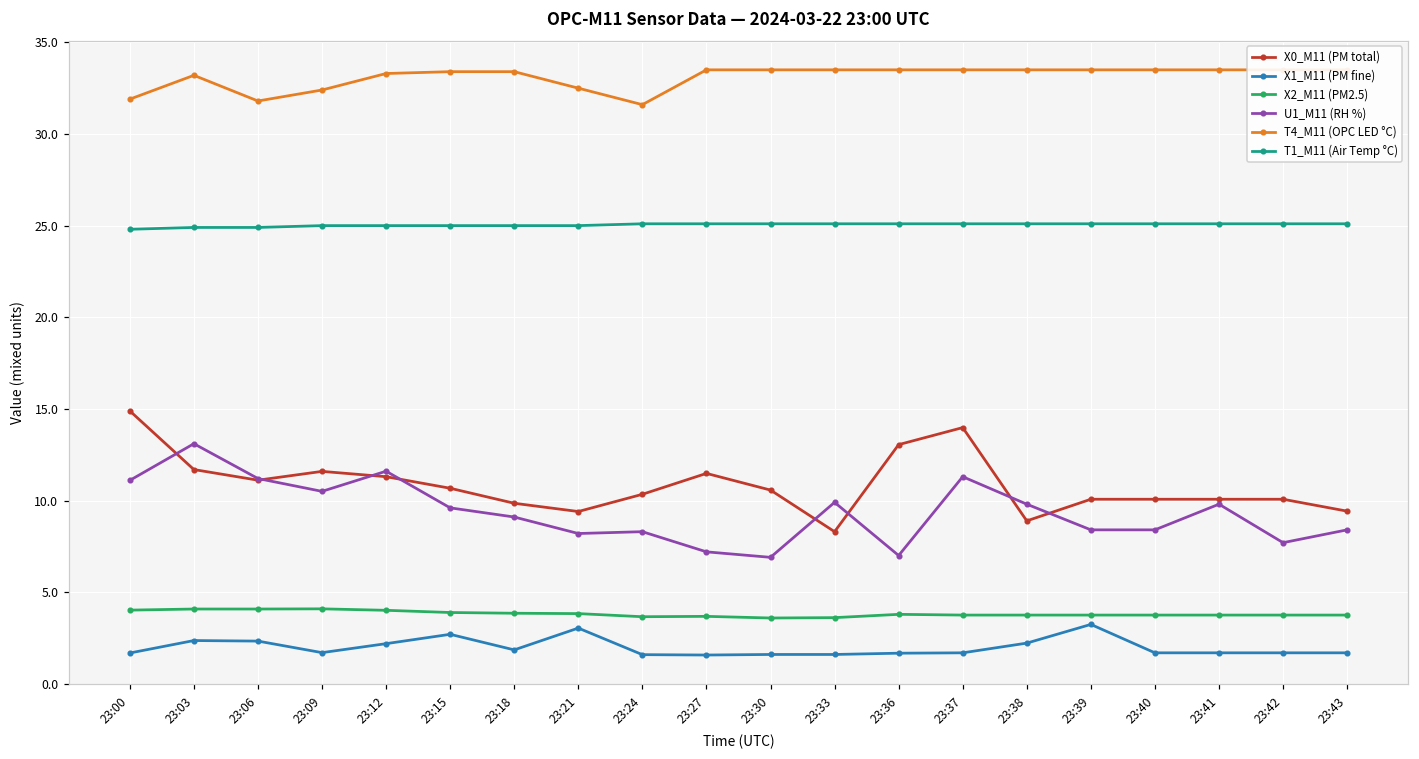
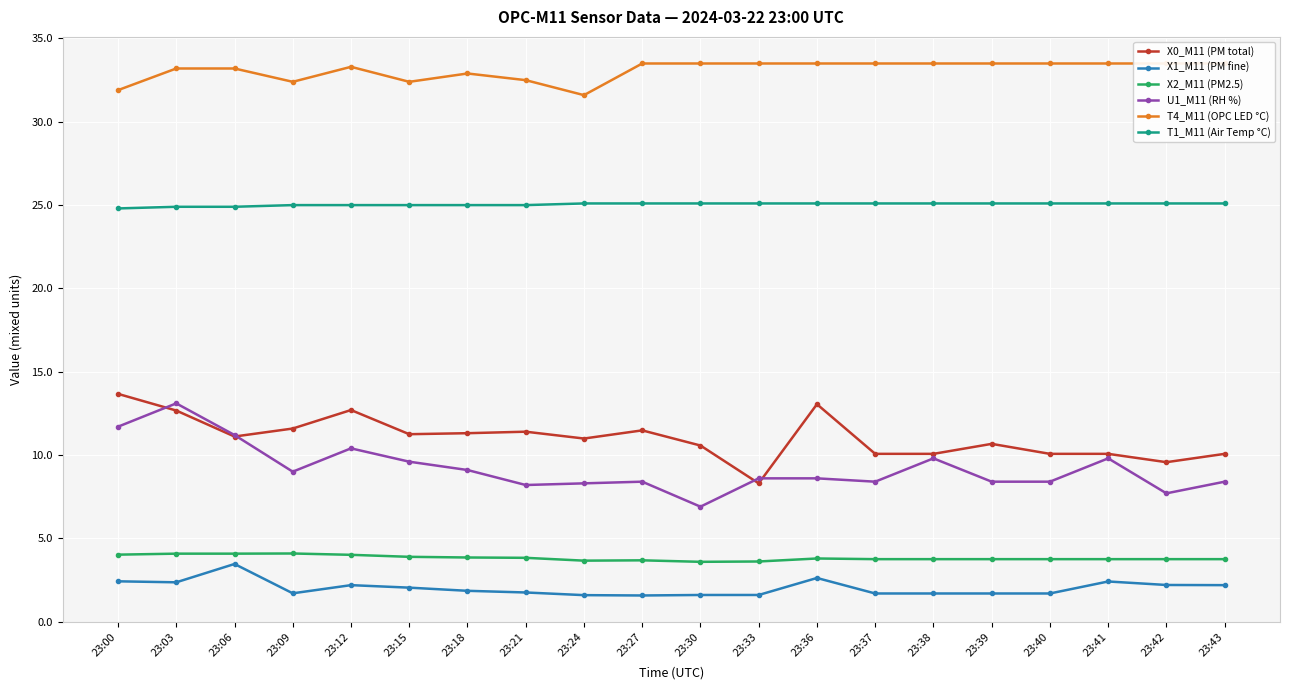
X0_M11 (PM total), 23:00: 14.9 -> 13.7
X1_M11 (PM fine), 23:00: 1.7 -> 2.4
U1_M11 (RH %), 23:00: 11.1 -> 11.7
X0_M11 (PM total), 23:03: 11.7 -> 12.7
X1_M11 (PM fine), 23:06: 2.3 -> 3.5
T4_M11 (OPC LED °C), 23:06: 31.8 -> 33.2
U1_M11 (RH %), 23:09: 10.5 -> 9.0
X0_M11 (PM total), 23:12: 11.3 -> 12.7
U1_M11 (RH %), 23:12: 11.6 -> 10.4
X0_M11 (PM total), 23:15: 10.7 -> 11.3
X1_M11 (PM fine), 23:15: 2.7 -> 2.0
T4_M11 (OPC LED °C), 23:15: 33.4 -> 32.4
X0_M11 (PM total), 23:18: 9.9 -> 11.3
T4_M11 (OPC LED °C), 23:18: 33.4 -> 32.9
X0_M11 (PM total), 23:21: 9.4 -> 11.4
X1_M11 (PM fine), 23:21: 3.0 -> 1.8
X0_M11 (PM total), 23:24: 10.3 -> 11.0
U1_M11 (RH %), 23:27: 7.2 -> 8.4
U1_M11 (RH %), 23:33: 9.9 -> 8.6
X1_M11 (PM fine), 23:36: 1.7 -> 2.6
U1_M11 (RH %), 23:36: 7.0 -> 8.6
X0_M11 (PM total), 23:37: 14.0 -> 10.1
U1_M11 (RH %), 23:37: 11.3 -> 8.4
X0_M11 (PM total), 23:38: 8.9 -> 10.1
X1_M11 (PM fine), 23:38: 2.2 -> 1.7
X0_M11 (PM total), 23:39: 10.1 -> 10.7
X1_M11 (PM fine), 23:39: 3.2 -> 1.7
X1_M11 (PM fine), 23:41: 1.7 -> 2.4
X0_M11 (PM total), 23:42: 10.1 -> 9.6
X1_M11 (PM fine), 23:42: 1.7 -> 2.2
X0_M11 (PM total), 23:43: 9.4 -> 10.1
X1_M11 (PM fine), 23:43: 1.7 -> 2.2
